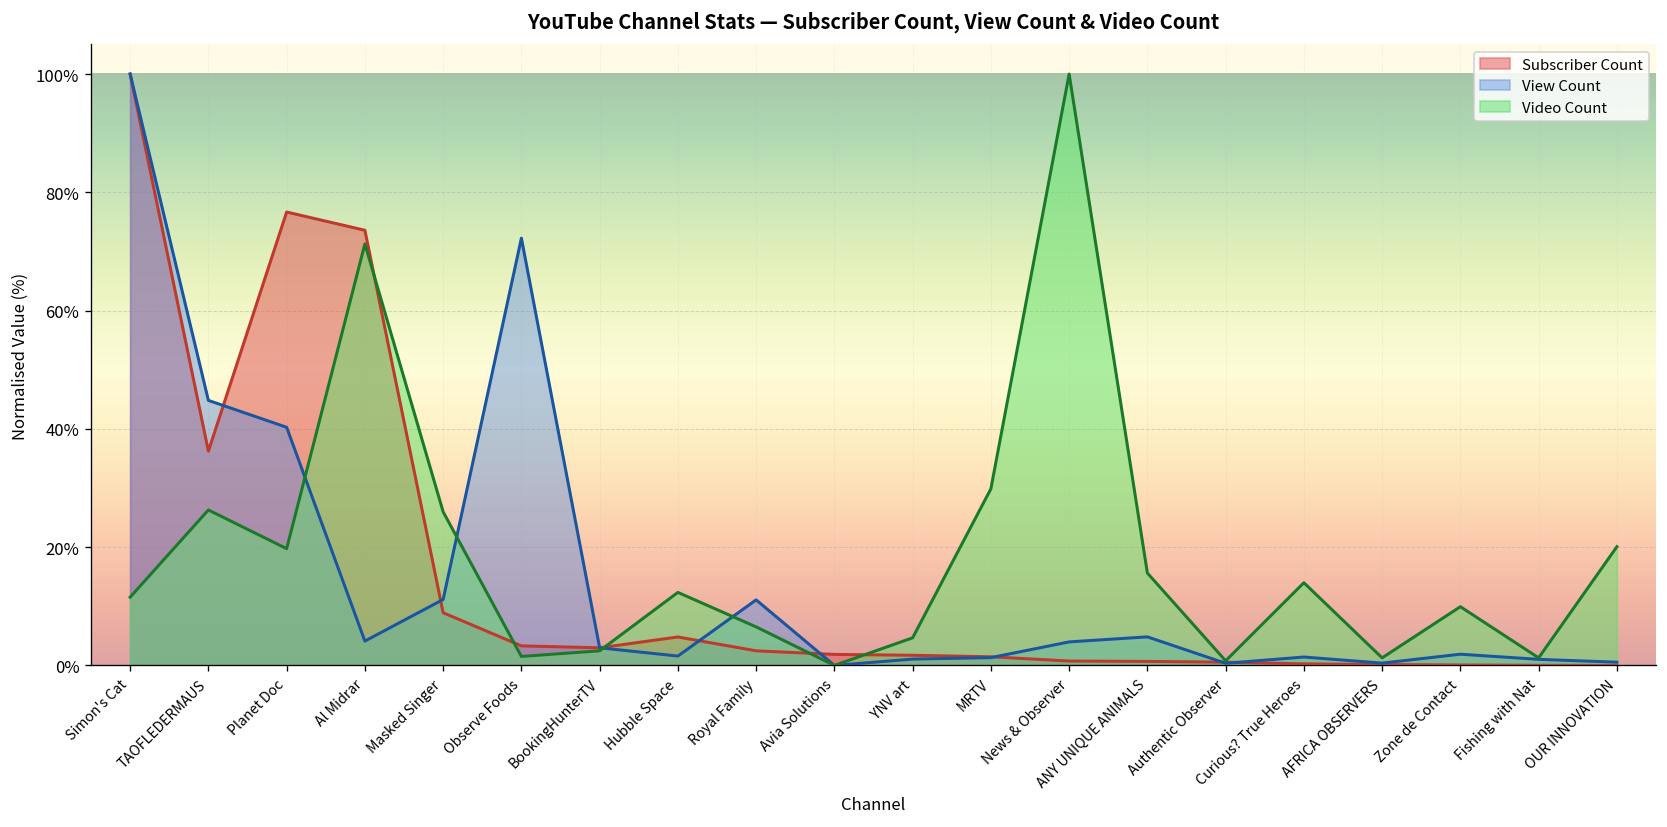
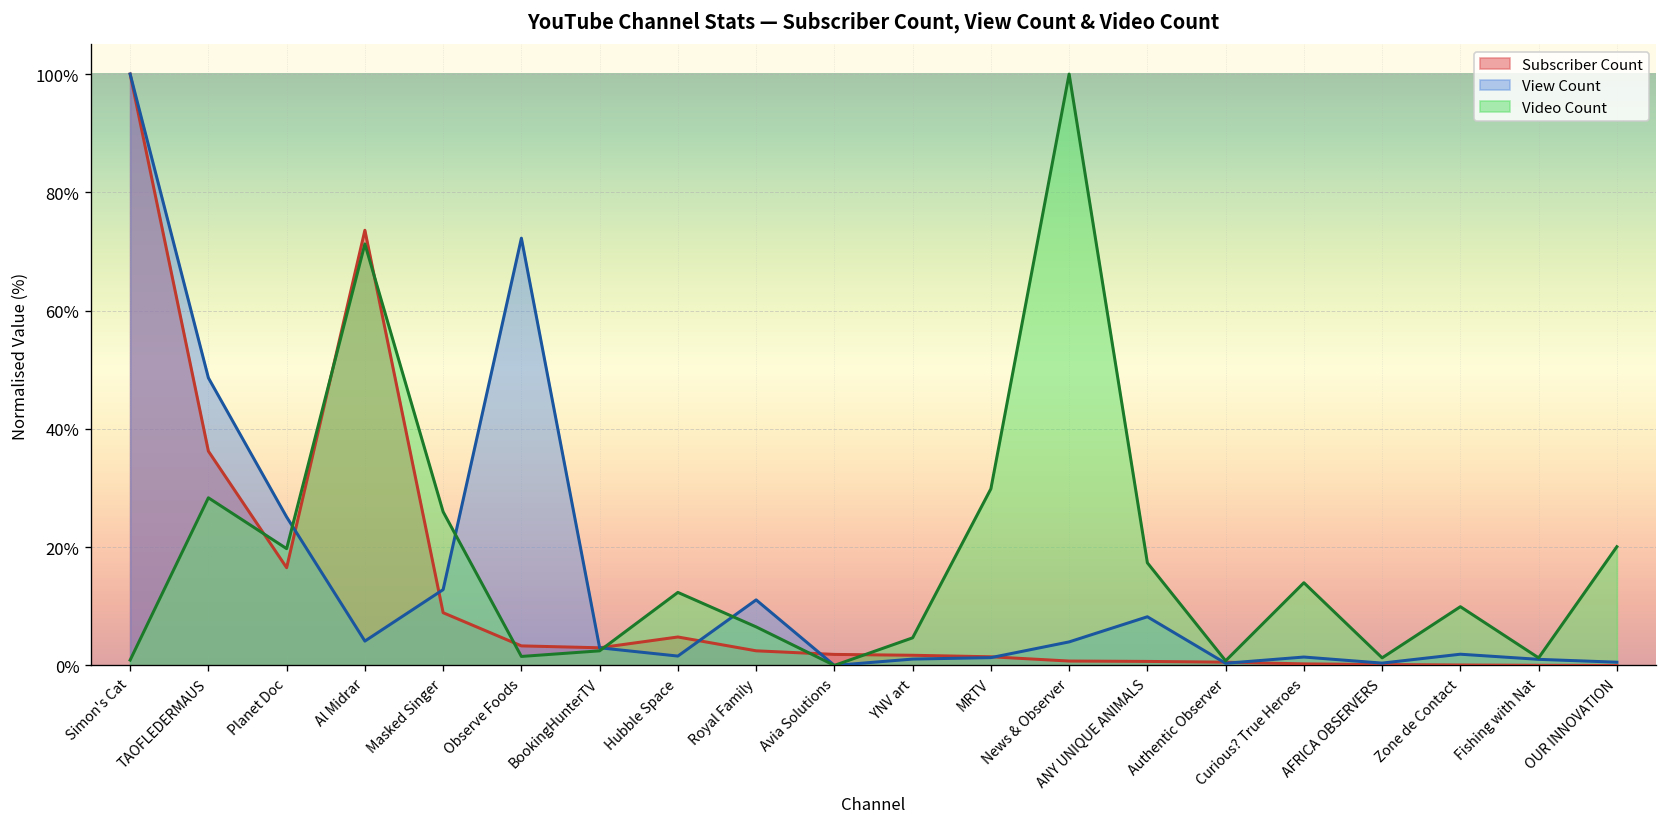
Video Count, Simon's Cat: 12% -> 1%
View Count, TAOFLEDERMAUS: 45% -> 49%
Video Count, TAOFLEDERMAUS: 26% -> 28%
Subscriber Count, Planet Doc: 77% -> 17%
View Count, Planet Doc: 40% -> 25%
View Count, Masked Singer: 11% -> 13%
View Count, ANY UNIQUE ANIMALS: 5% -> 8%
Video Count, ANY UNIQUE ANIMALS: 16% -> 17%
